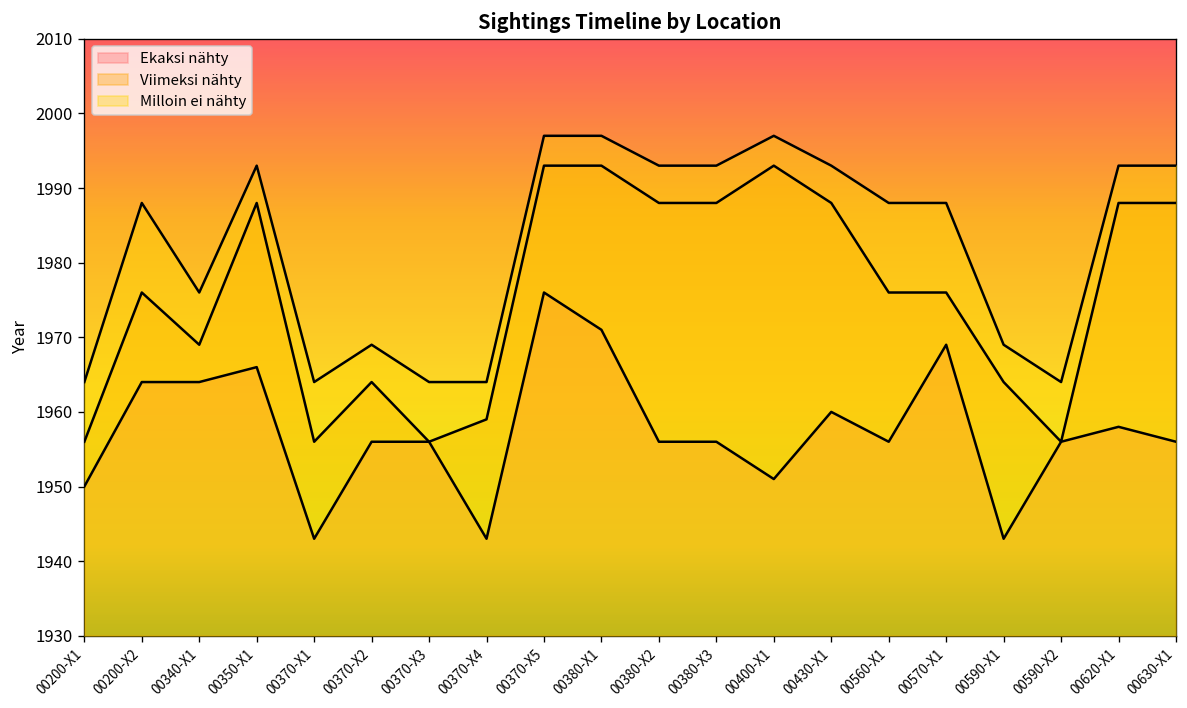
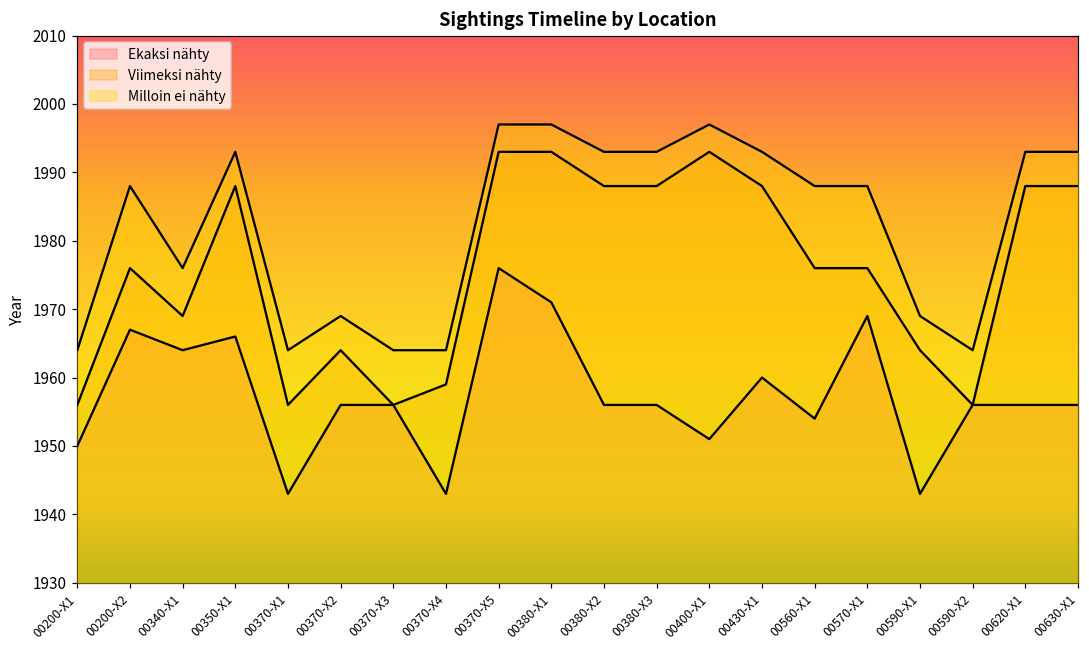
Ekaksi nähty, 00200-X2: 1964 -> 1967
Ekaksi nähty, 00560-X1: 1956 -> 1954
Ekaksi nähty, 00620-X1: 1958 -> 1956
